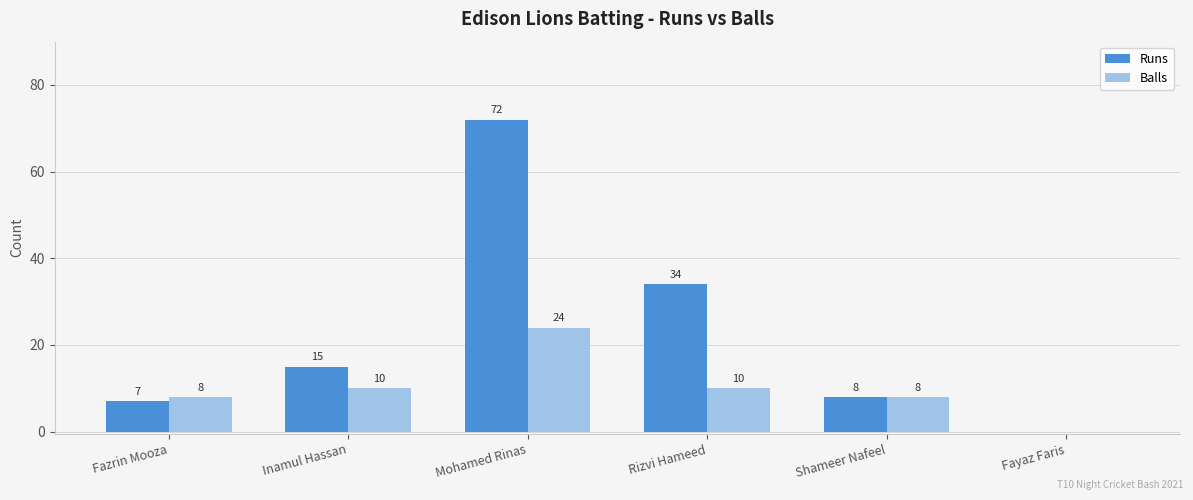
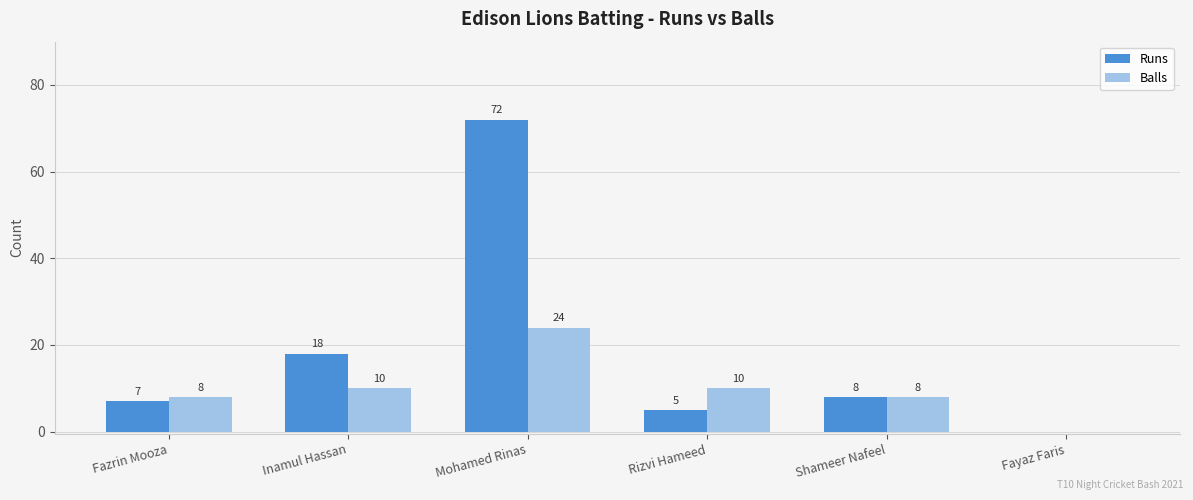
Runs, Inamul Hassan: 15 -> 18
Runs, Rizvi Hameed: 34 -> 5
